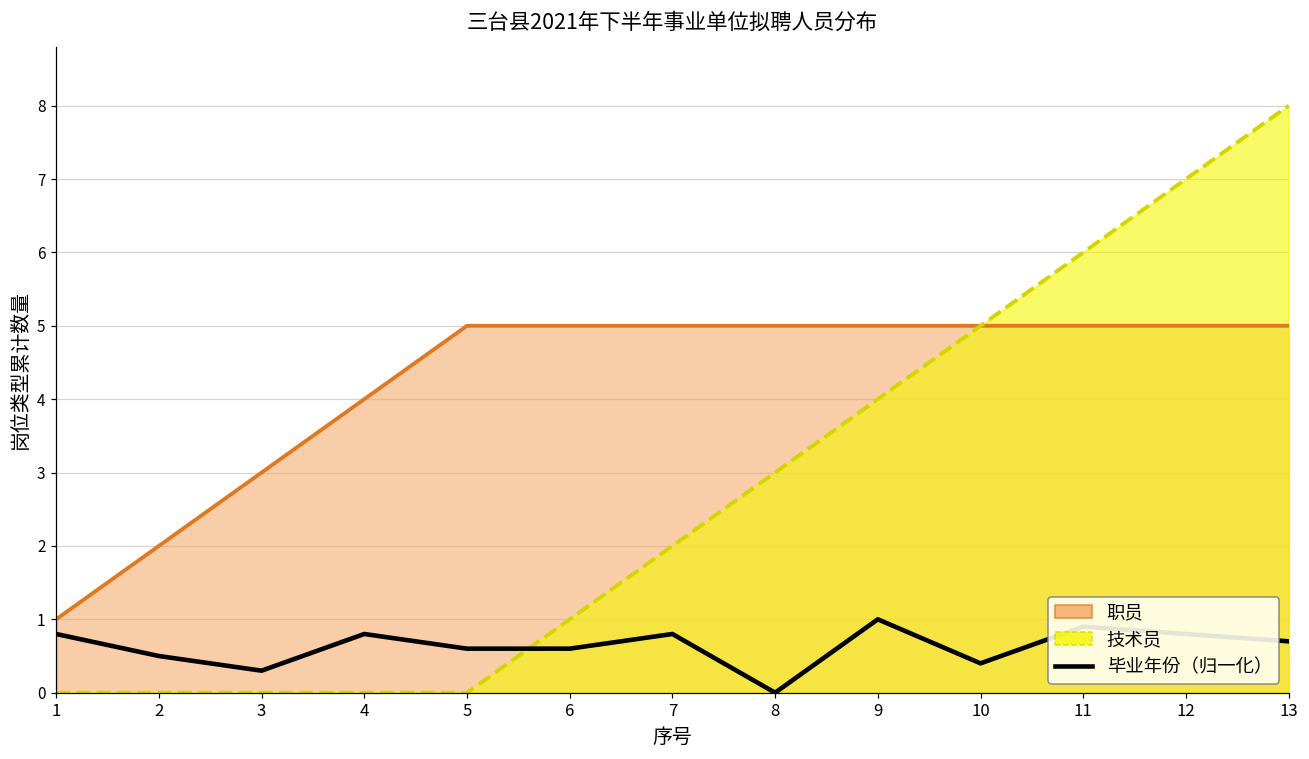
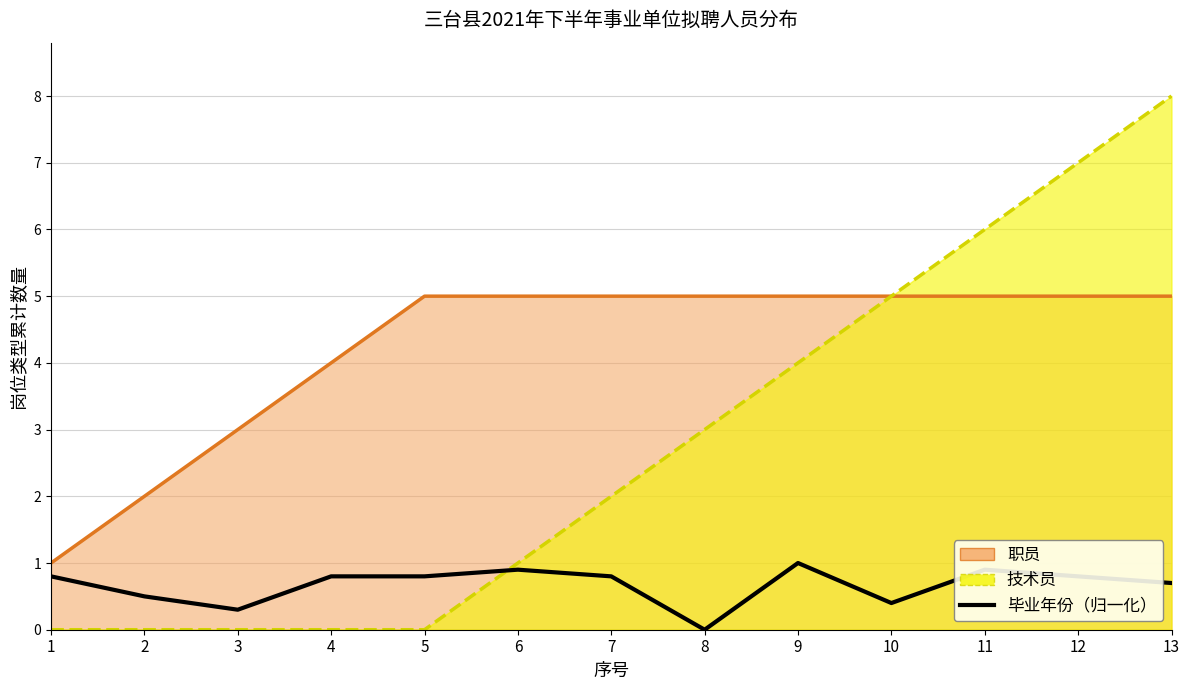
毕业年份（归一化）, 5: 0.6 -> 0.8
毕业年份（归一化）, 6: 0.6 -> 0.9
